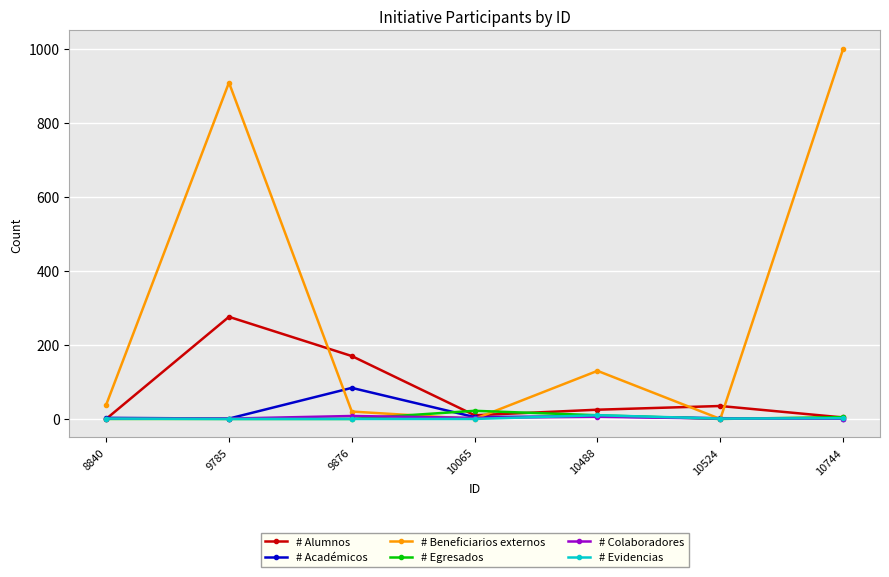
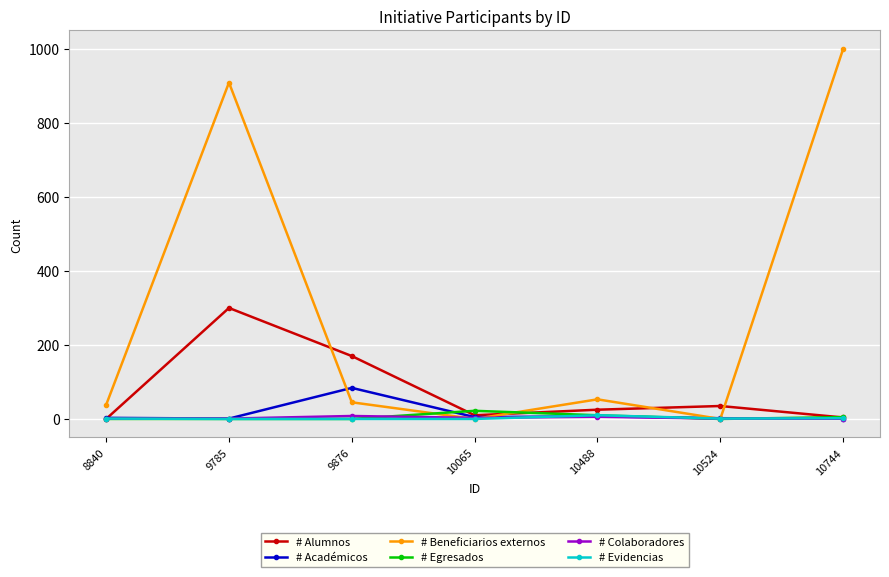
# Alumnos, 9785: 280 -> 300
# Beneficiarios externos, 9876: 20 -> 50
# Beneficiarios externos, 10488: 130 -> 50
